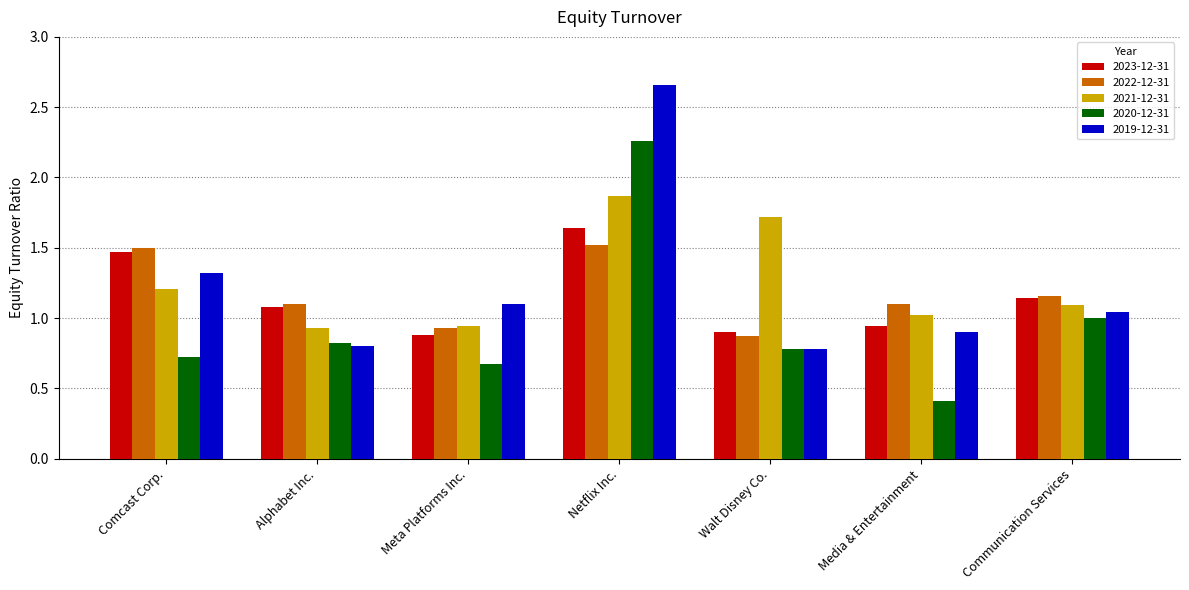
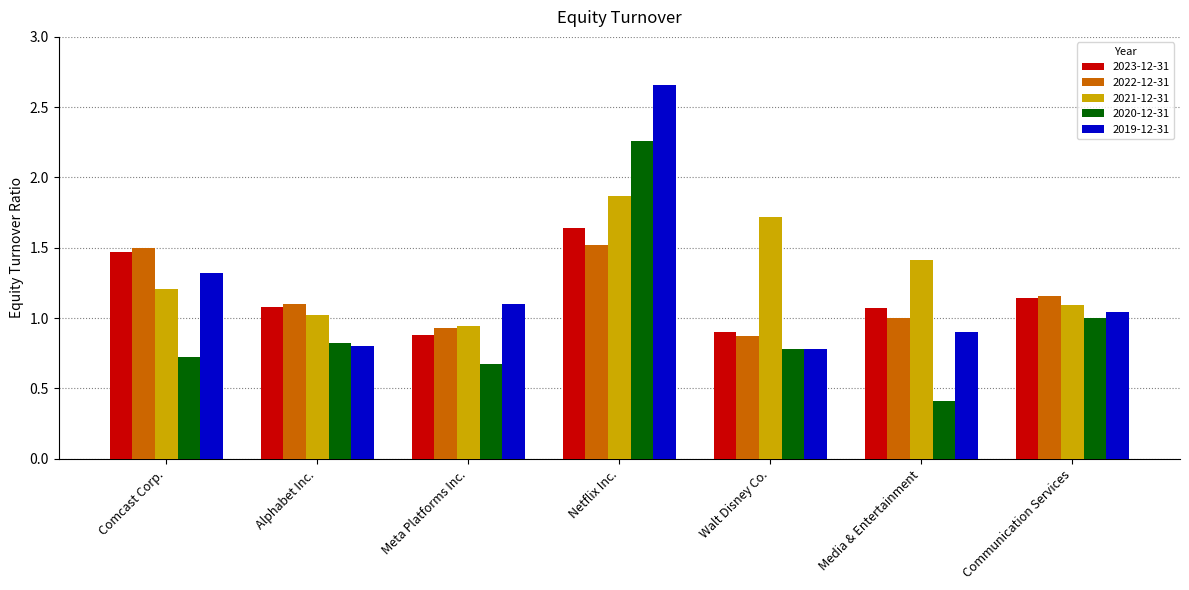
2021-12-31, Alphabet Inc.: 0.93 -> 1.02
2023-12-31, Media & Entertainment: 0.94 -> 1.07
2022-12-31, Media & Entertainment: 1.1 -> 1.0
2021-12-31, Media & Entertainment: 1.02 -> 1.41
